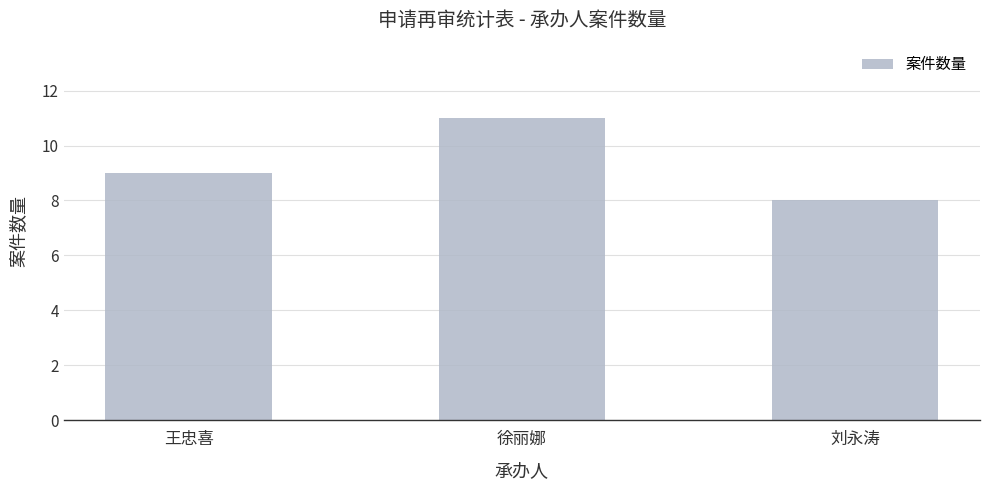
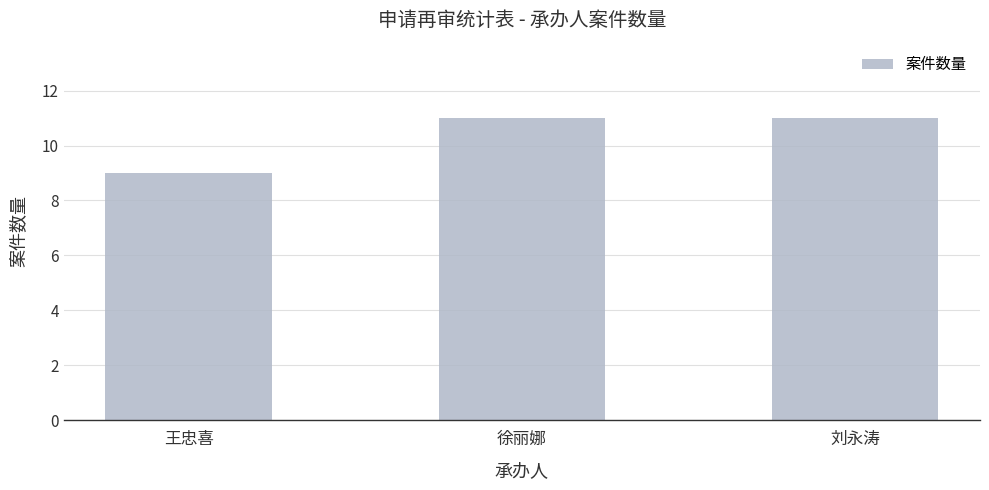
刘永涛: 8 -> 11
